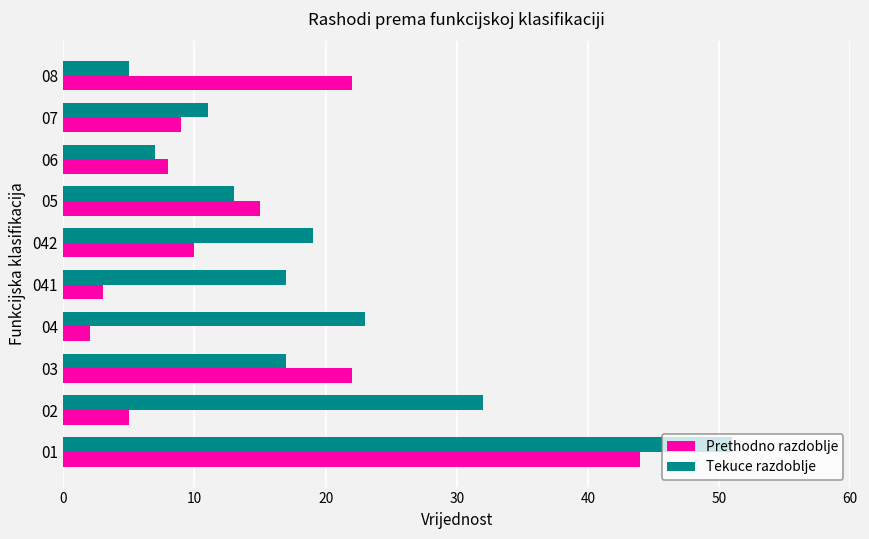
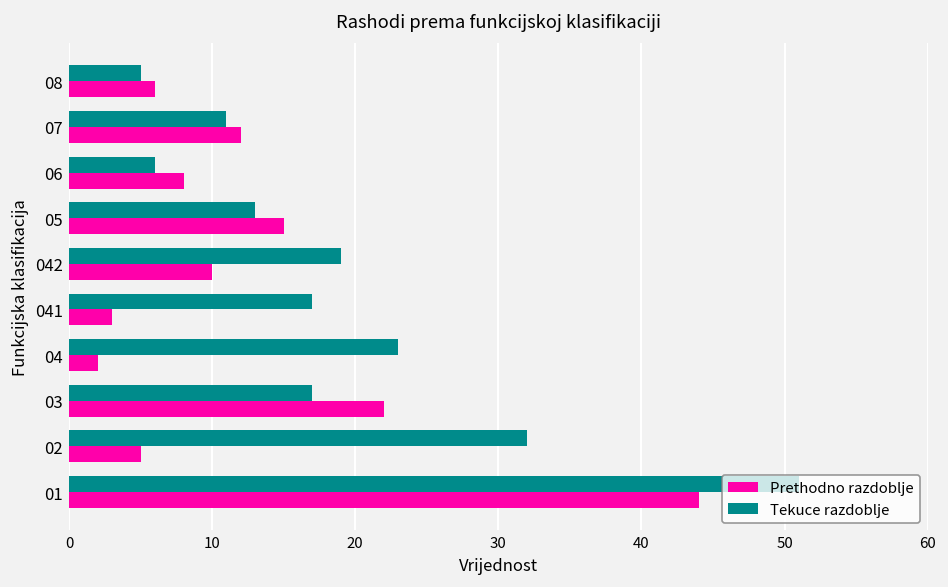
Prethodno razdoblje, 08: 22 -> 6
Prethodno razdoblje, 07: 9 -> 12
Tekuce razdoblje, 06: 7 -> 6
